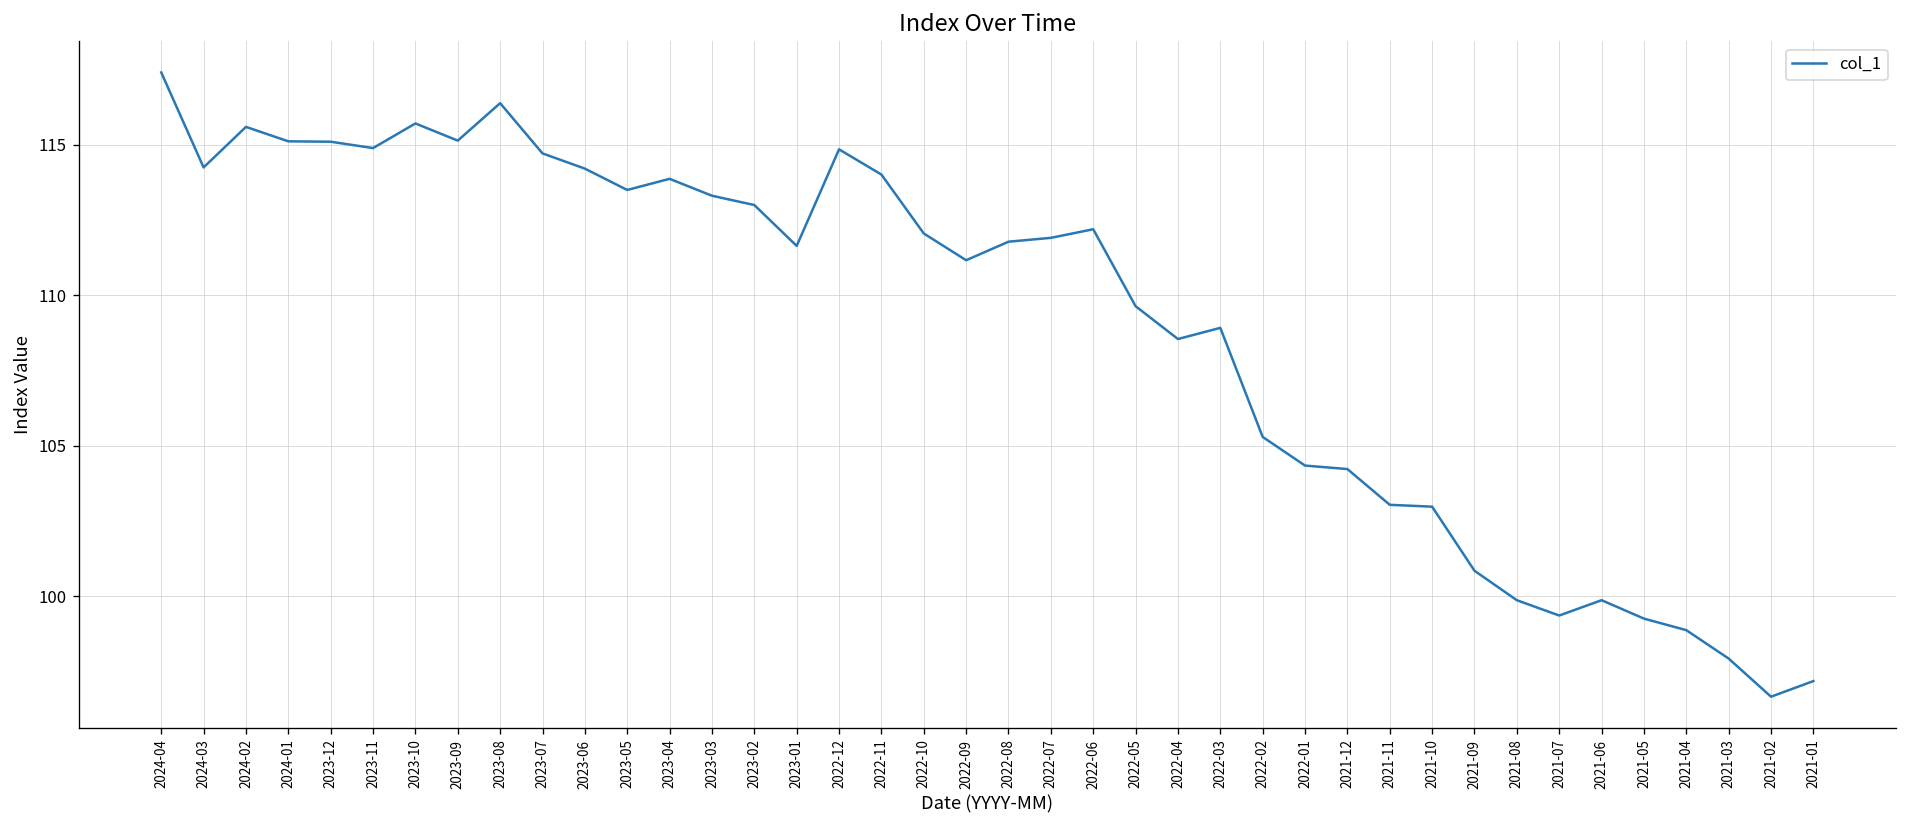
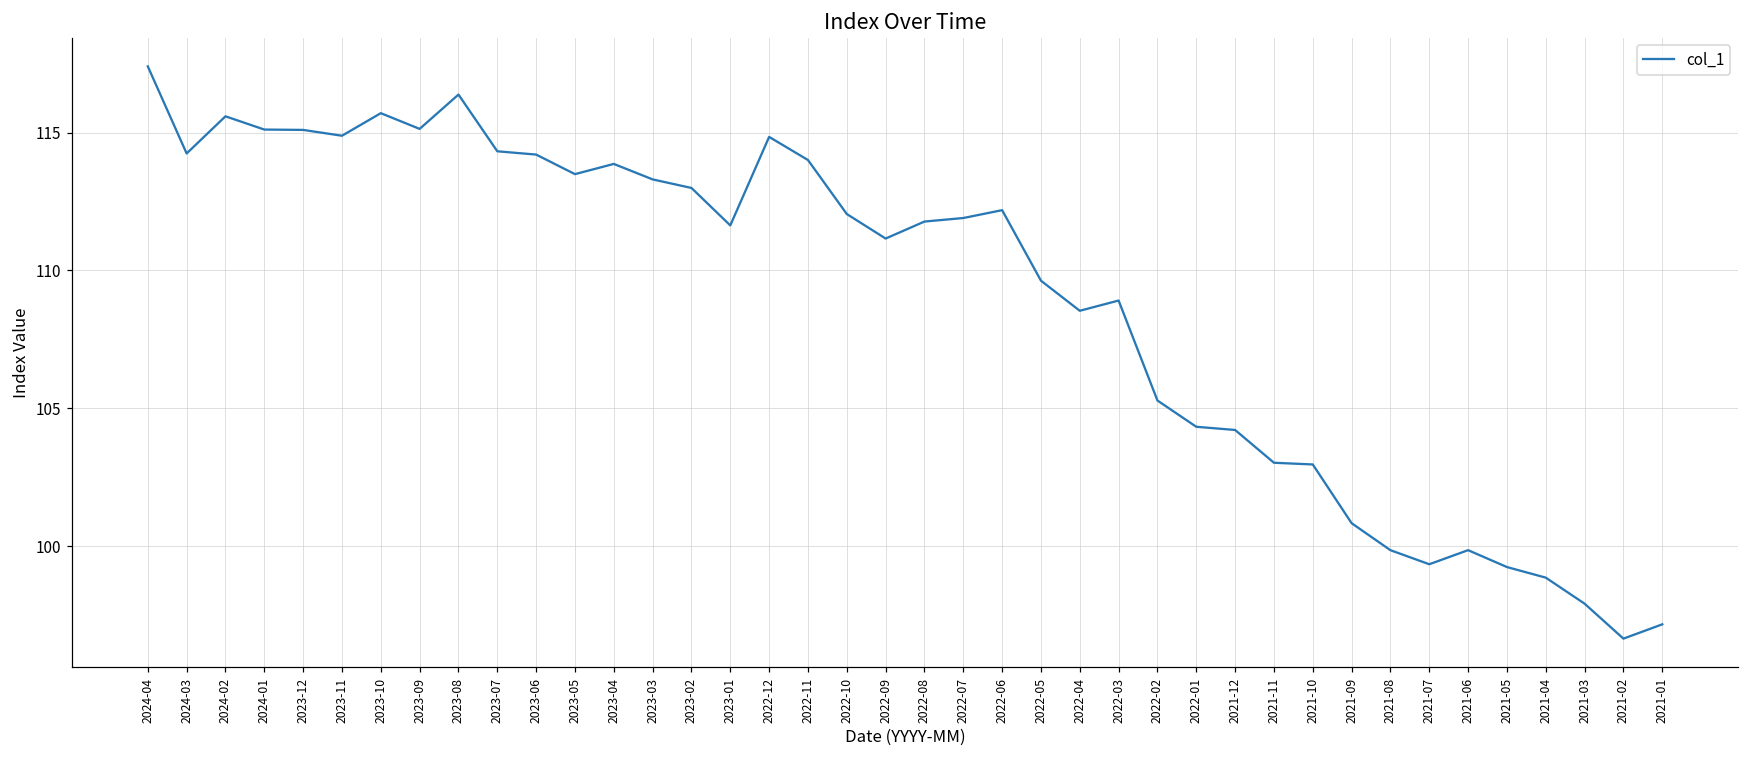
2023-07: 114.7 -> 114.3
